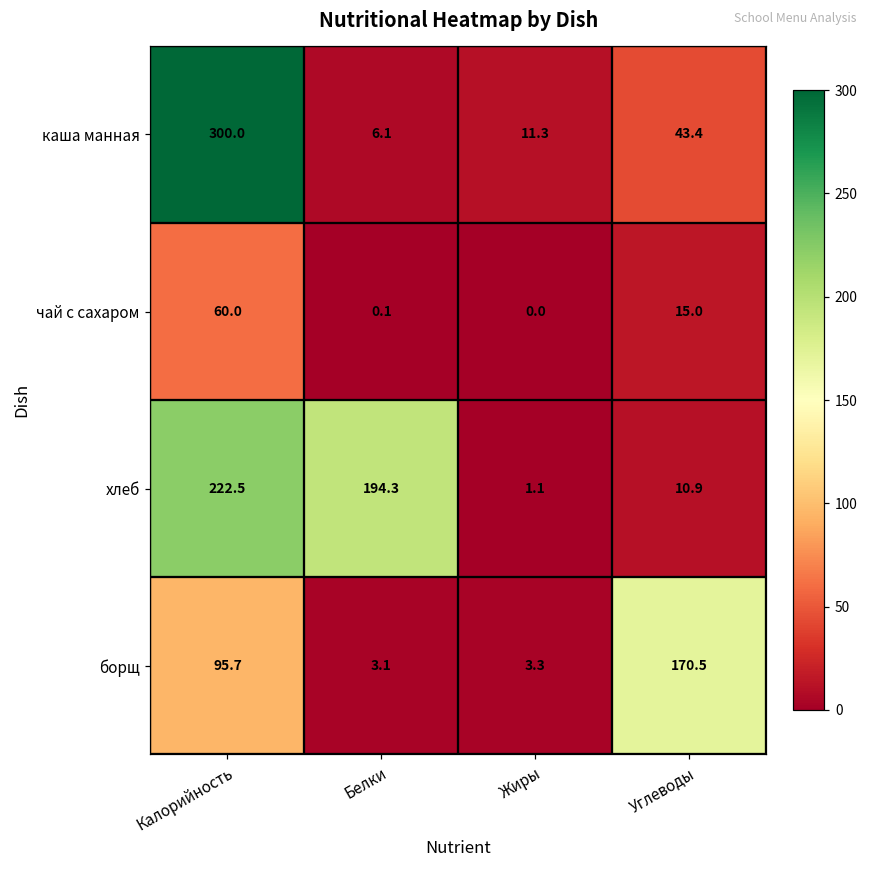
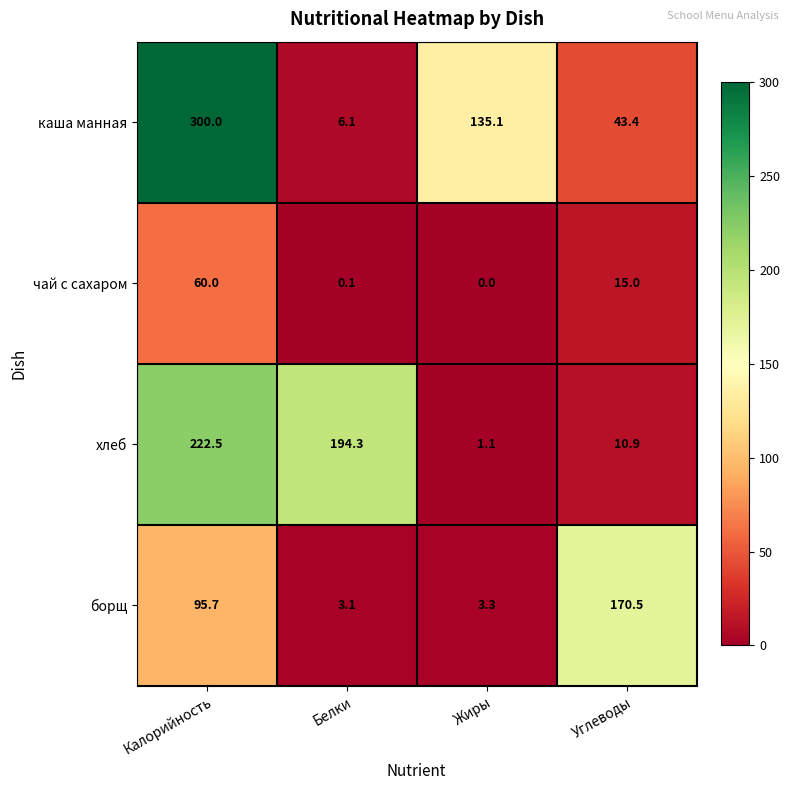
каша манная, Жиры: 11.3 -> 135.1
